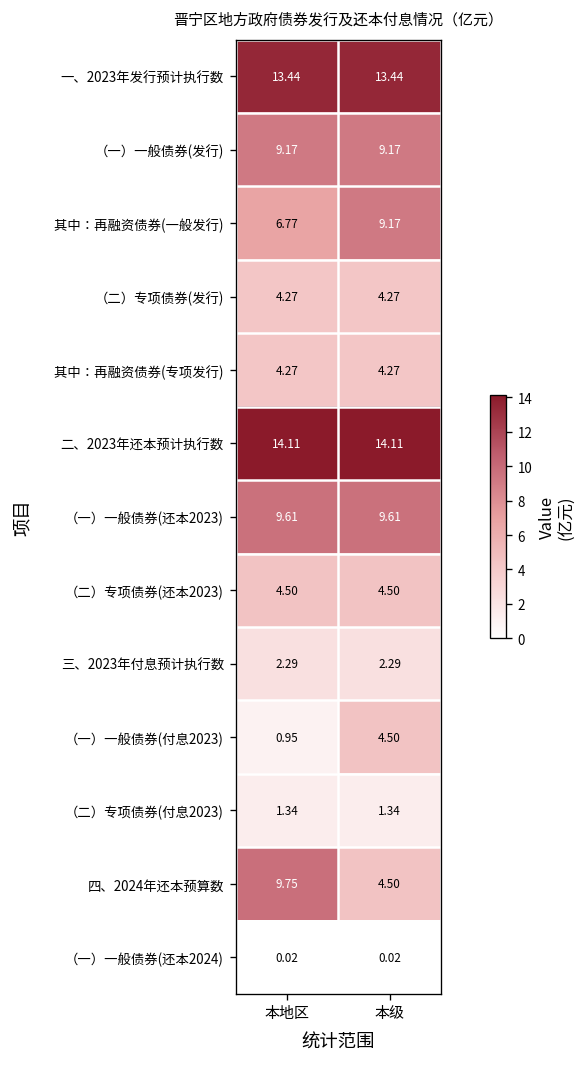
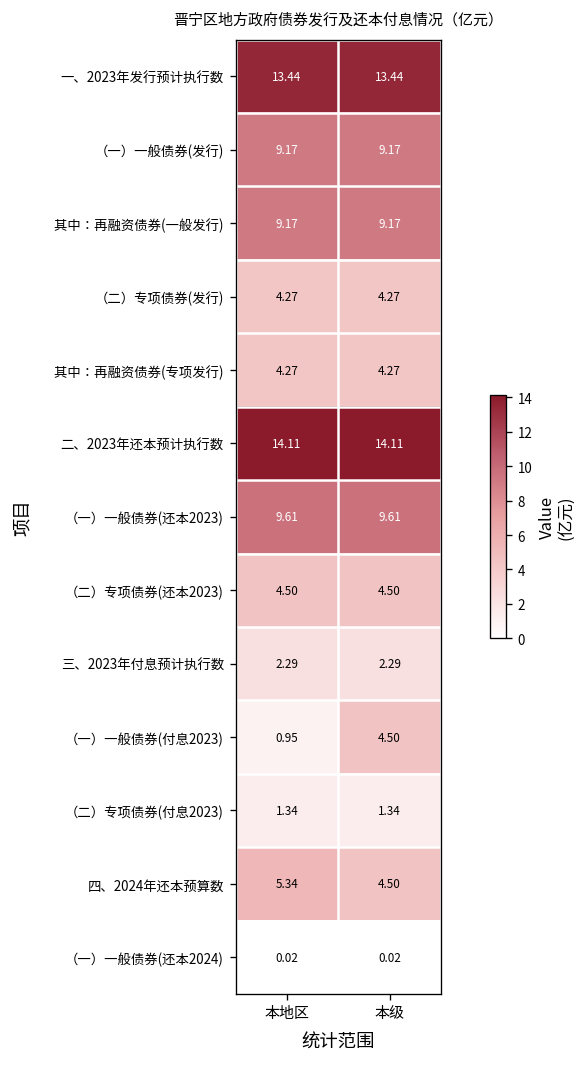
其中：再融资债券(一般发行), 本地区: 6.77 -> 9.17
四、2024年还本预算数, 本地区: 9.75 -> 5.34
